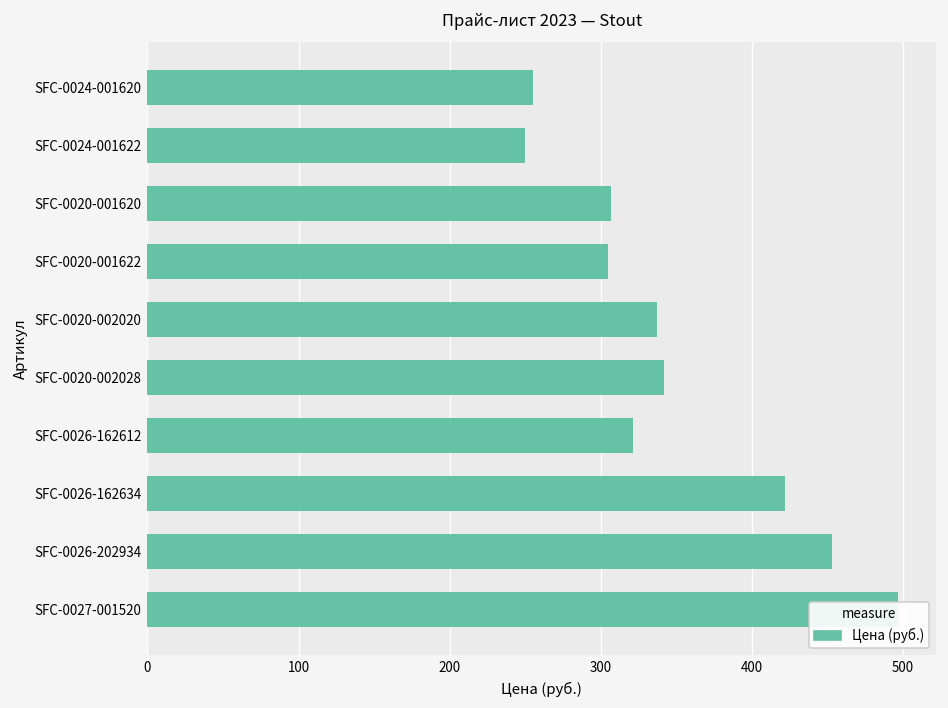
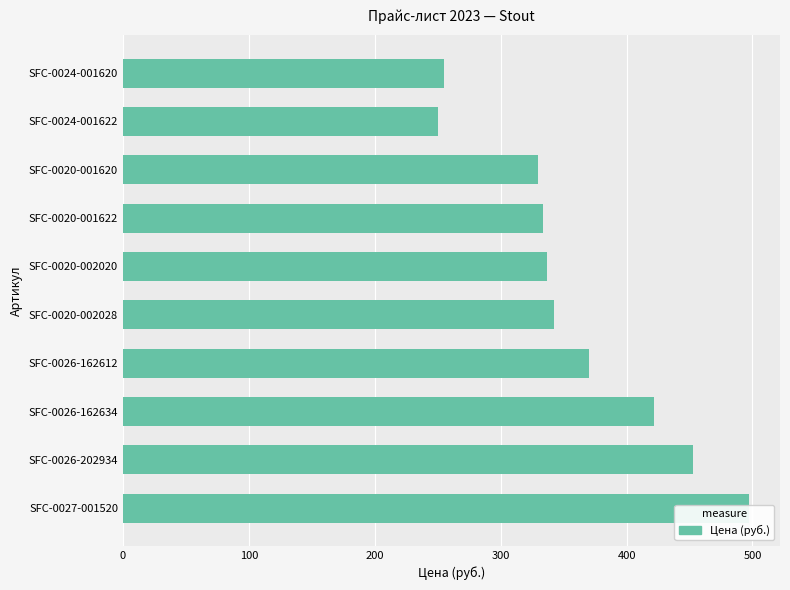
SFC-0020-001620: 307 -> 330
SFC-0020-001622: 305 -> 334
SFC-0026-162612: 321 -> 370
